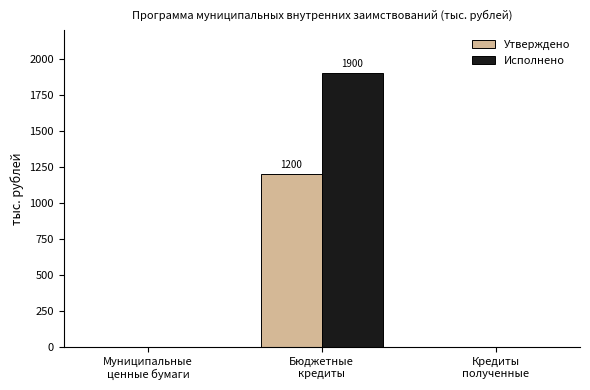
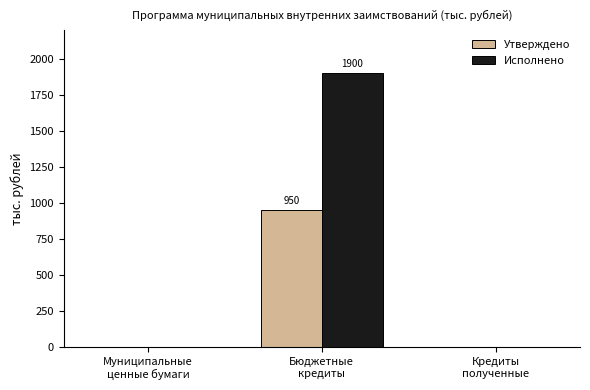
Утверждено, Бюджетные кредиты: 1200 -> 950
